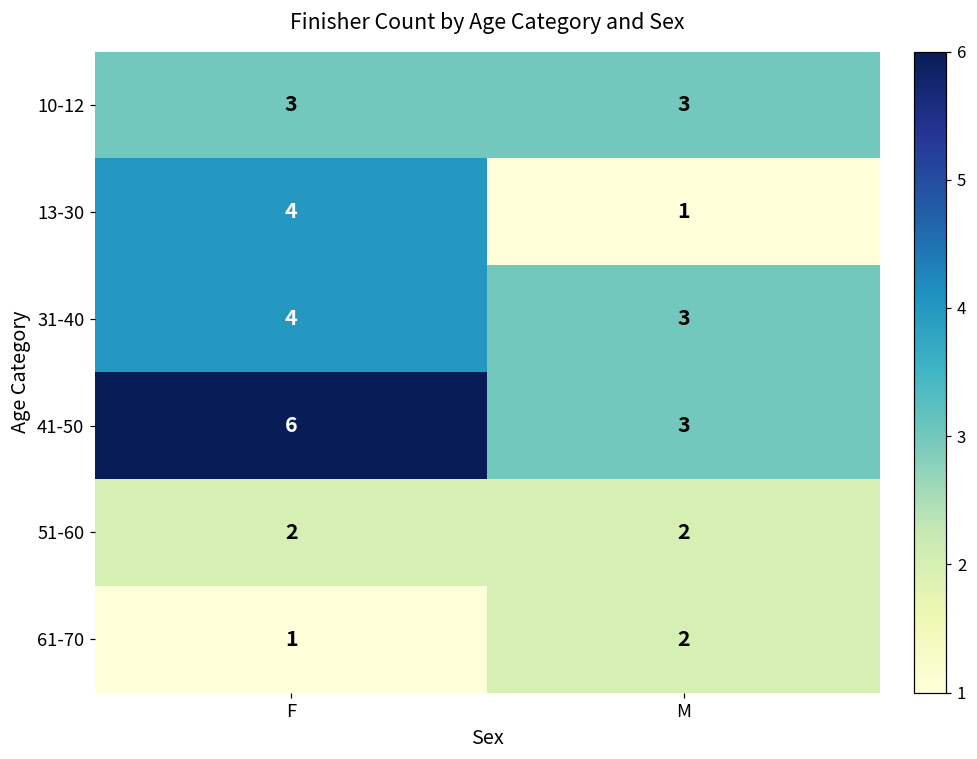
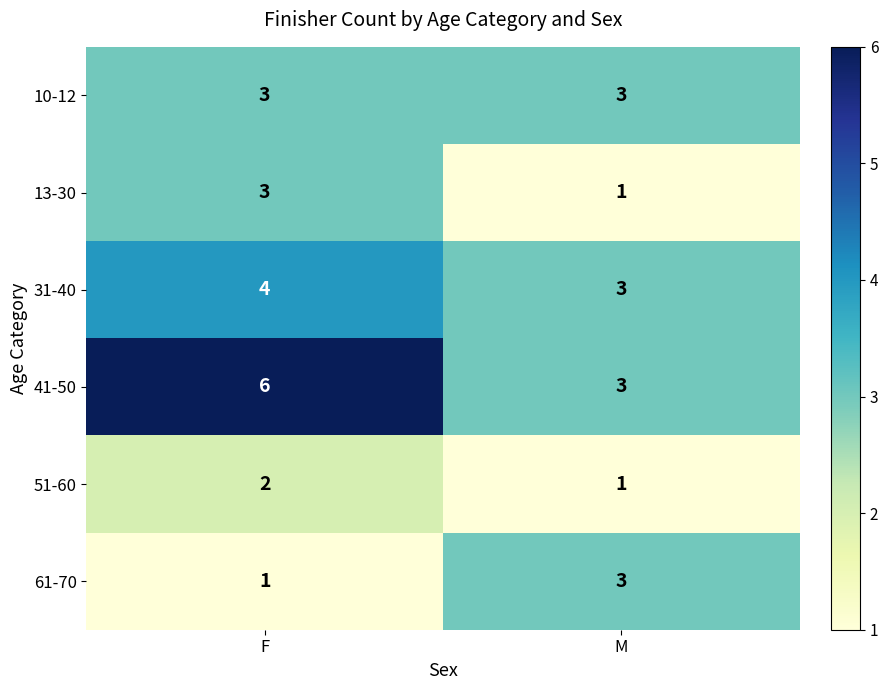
13-30, F: 4 -> 3
51-60, M: 2 -> 1
61-70, M: 2 -> 3
